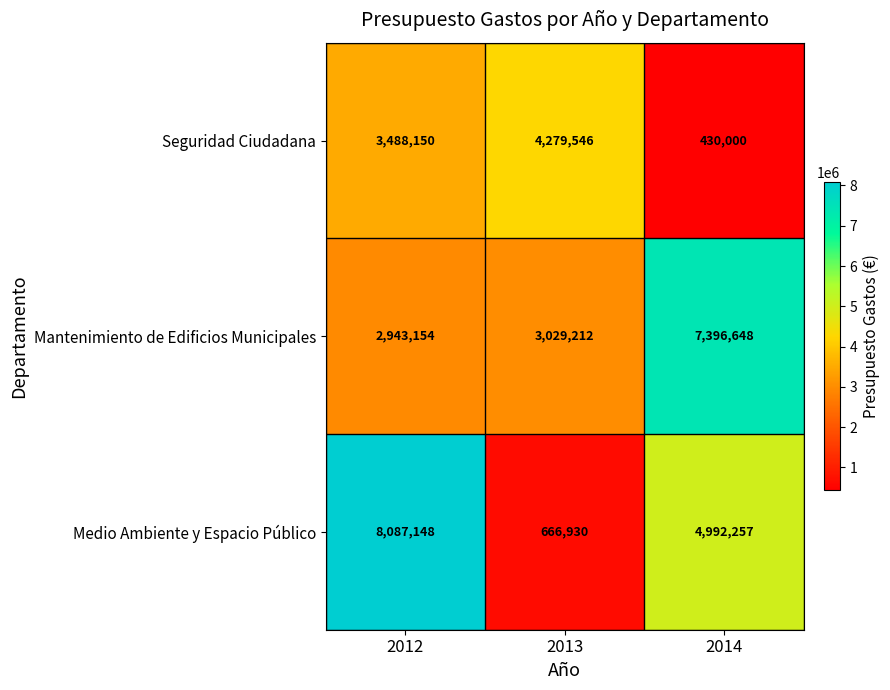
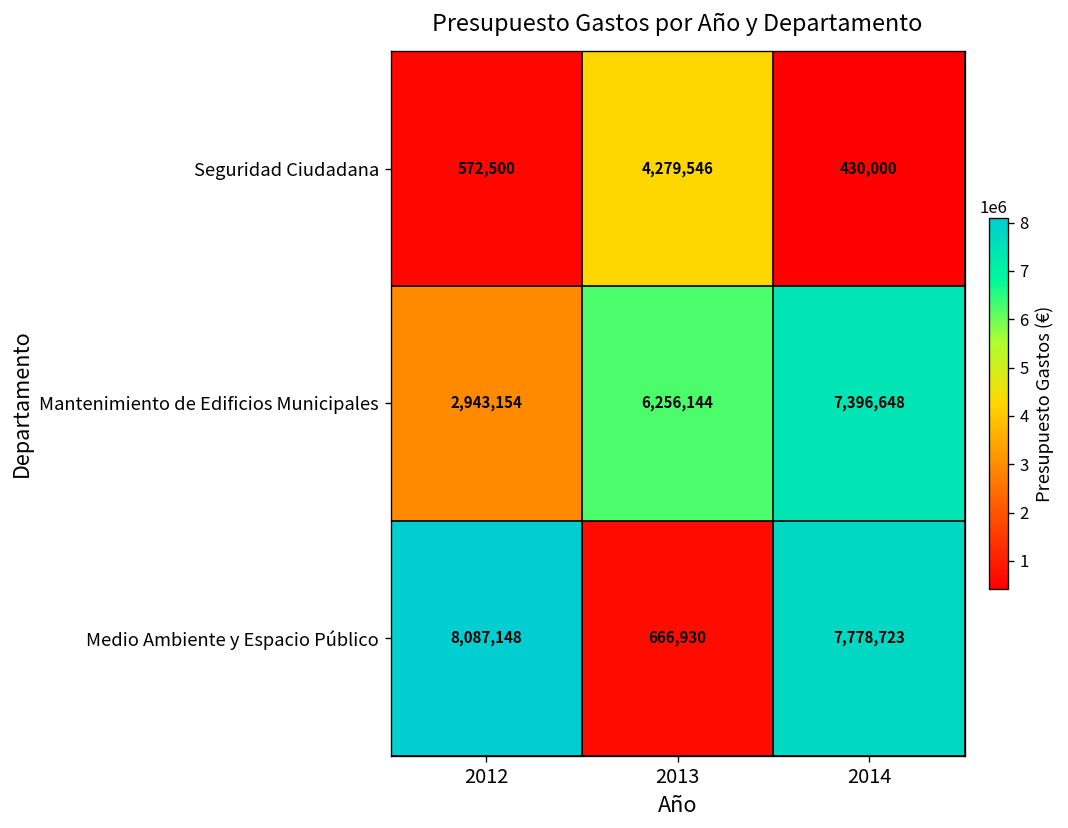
Seguridad Ciudadana, 2012: 3,488,150 -> 572,500
Mantenimiento de Edificios Municipales, 2013: 3,029,212 -> 6,256,144
Medio Ambiente y Espacio Público, 2014: 4,992,257 -> 7,778,723
